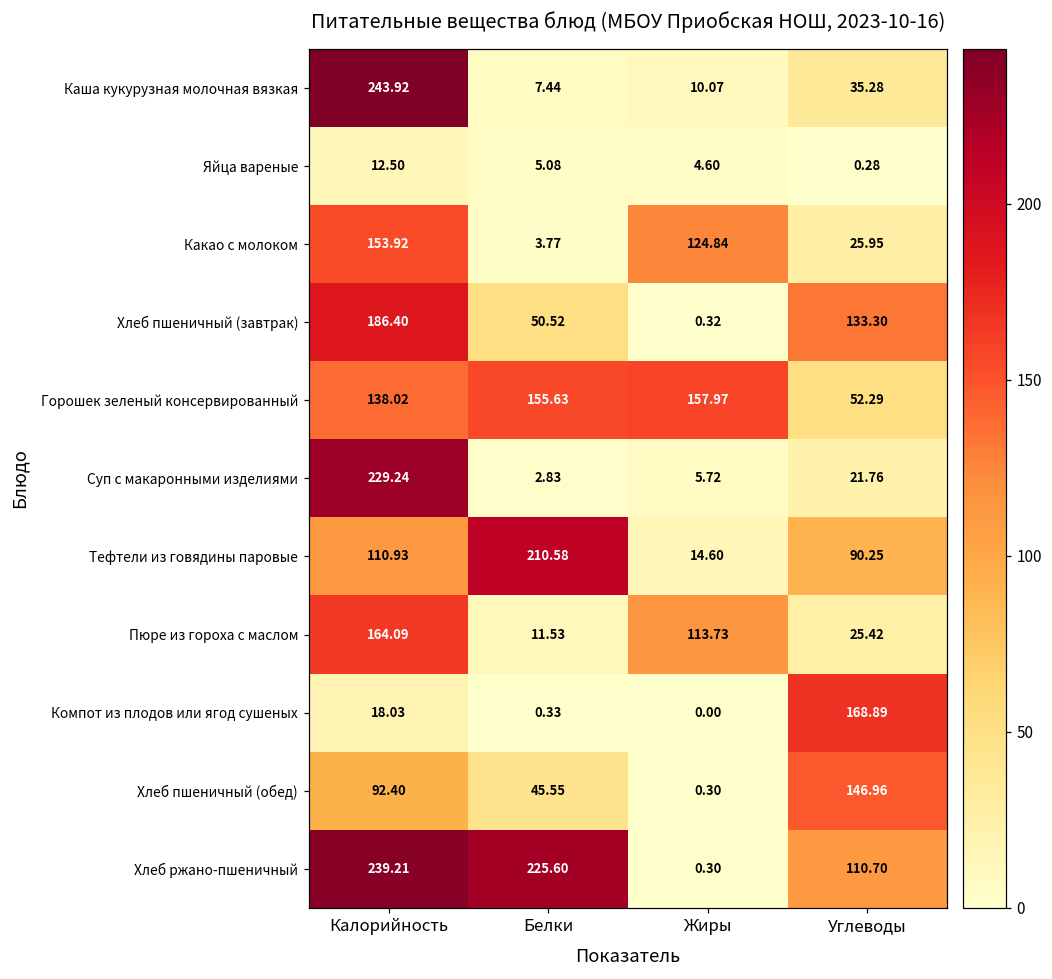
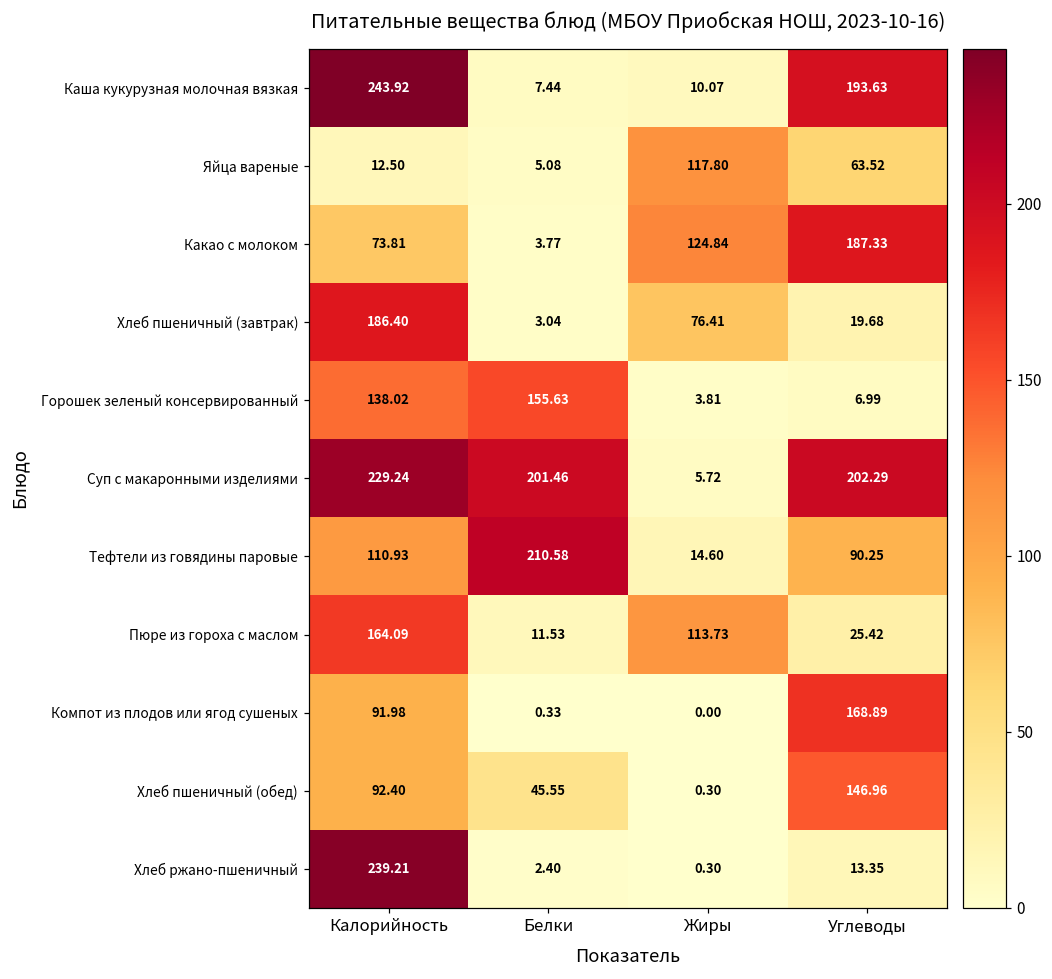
Каша кукурузная молочная вязкая, Углеводы: 35.28 -> 193.63
Яйца вареные, Жиры: 4.60 -> 117.80
Яйца вареные, Углеводы: 0.28 -> 63.52
Какао с молоком, Калорийность: 153.92 -> 73.81
Какао с молоком, Углеводы: 25.95 -> 187.33
Хлеб пшеничный (завтрак), Белки: 50.52 -> 3.04
Хлеб пшеничный (завтрак), Жиры: 0.32 -> 76.41
Хлеб пшеничный (завтрак), Углеводы: 133.30 -> 19.68
Горошек зеленый консервированный, Жиры: 157.97 -> 3.81
Горошек зеленый консервированный, Углеводы: 52.29 -> 6.99
Суп с макаронными изделиями, Белки: 2.83 -> 201.46
Суп с макаронными изделиями, Углеводы: 21.76 -> 202.29
Компот из плодов или ягод сушеных, Калорийность: 18.03 -> 91.98
Хлеб ржано-пшеничный, Белки: 225.60 -> 2.40
Хлеб ржано-пшеничный, Углеводы: 110.70 -> 13.35
